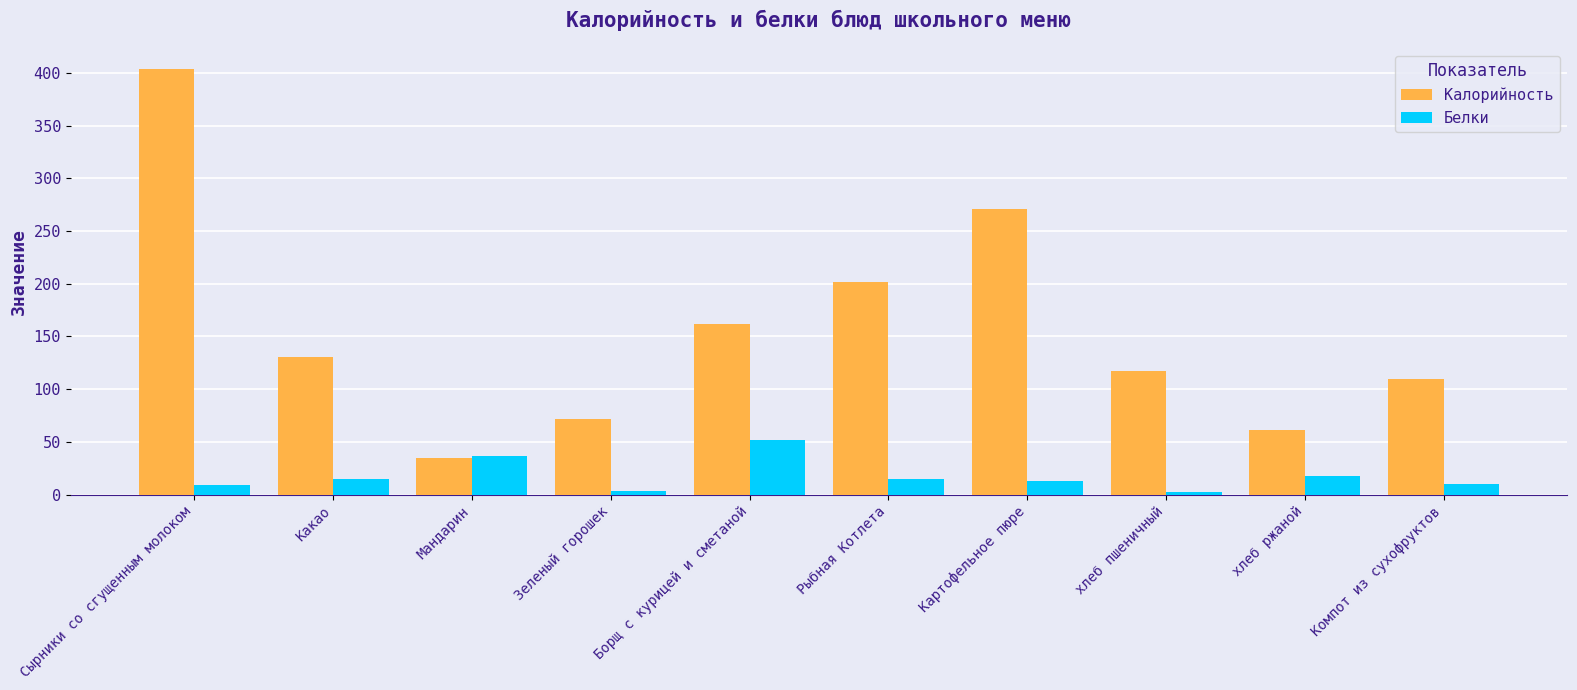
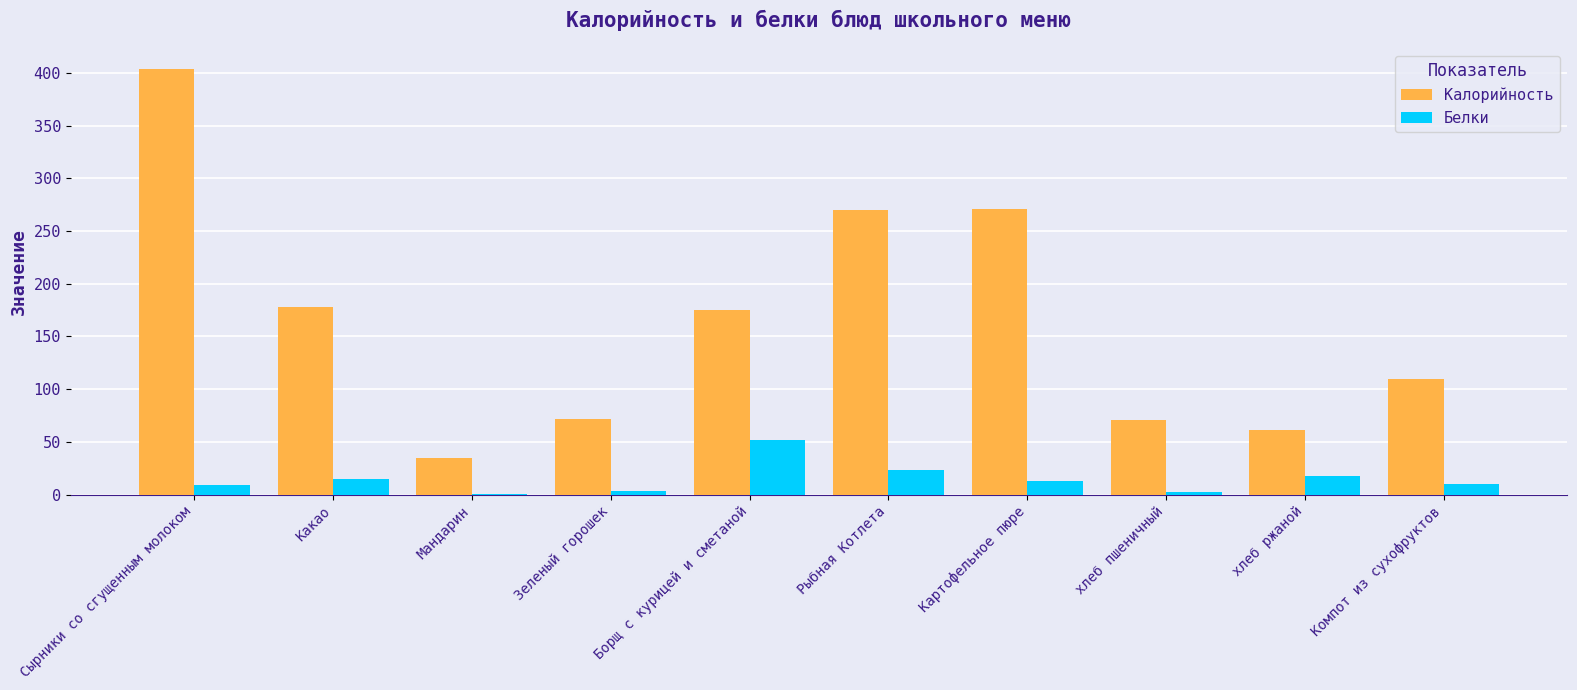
Калорийность, Какао: 130 -> 178
Белки, Мандарин: 37 -> 1
Калорийность, Борщ с курицей и сметаной: 162 -> 175
Калорийность, Рыбная Котлета: 202 -> 270
Белки, Рыбная Котлета: 15 -> 24
Калорийность, хлеб пшеничный: 118 -> 71
